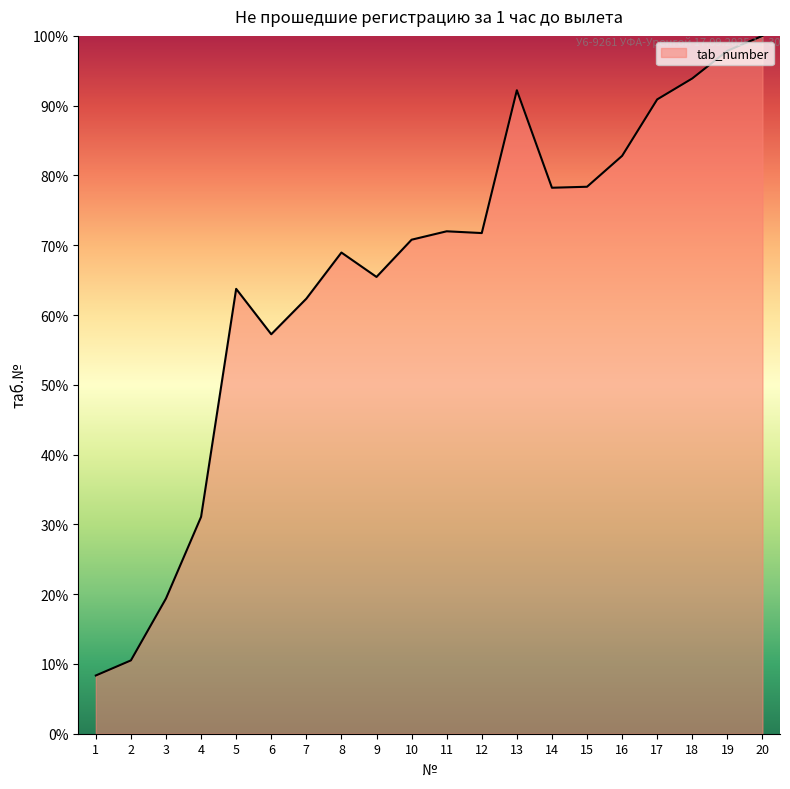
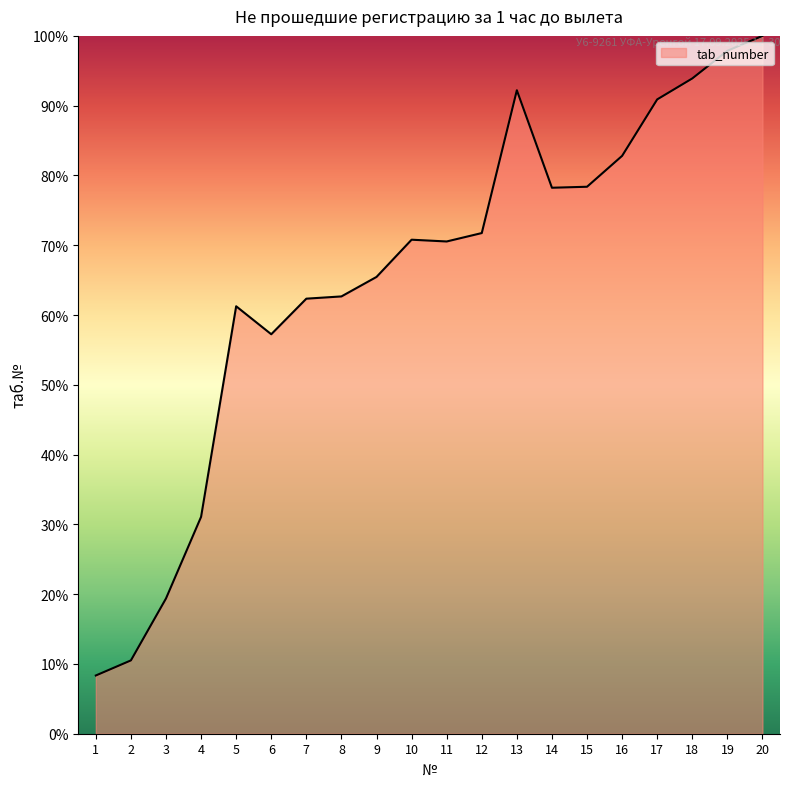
5: 64% -> 61%
8: 69% -> 63%
11: 72% -> 71%
